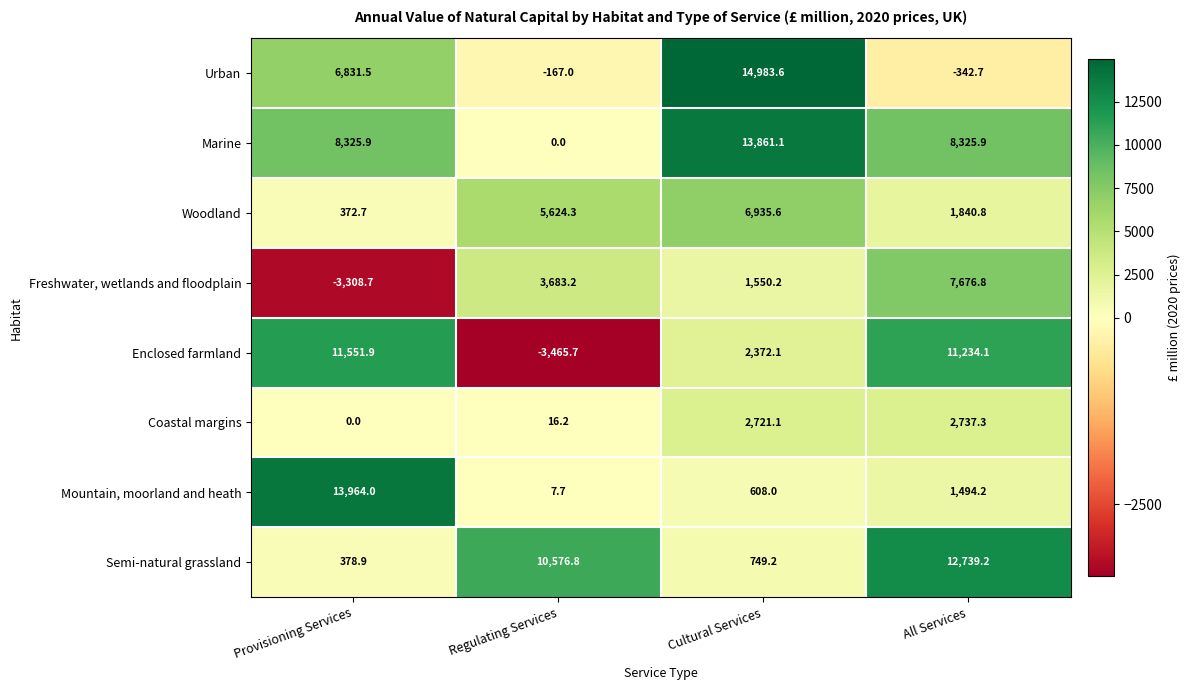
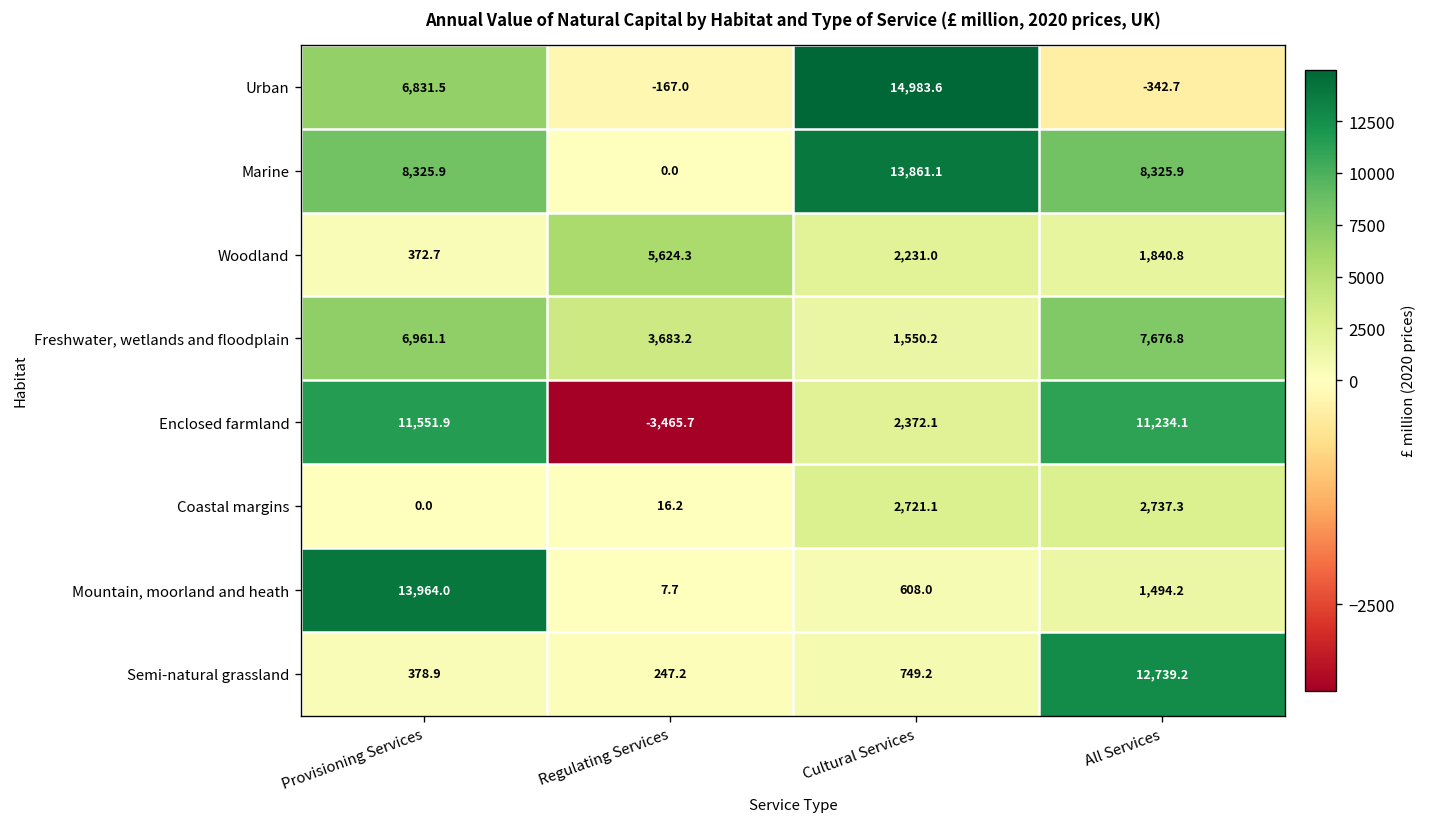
Woodland, Cultural Services: 6,935.6 -> 2,231.0
Freshwater, wetlands and floodplain, Provisioning Services: -3,308.7 -> 6,961.1
Semi-natural grassland, Regulating Services: 10,576.8 -> 247.2
